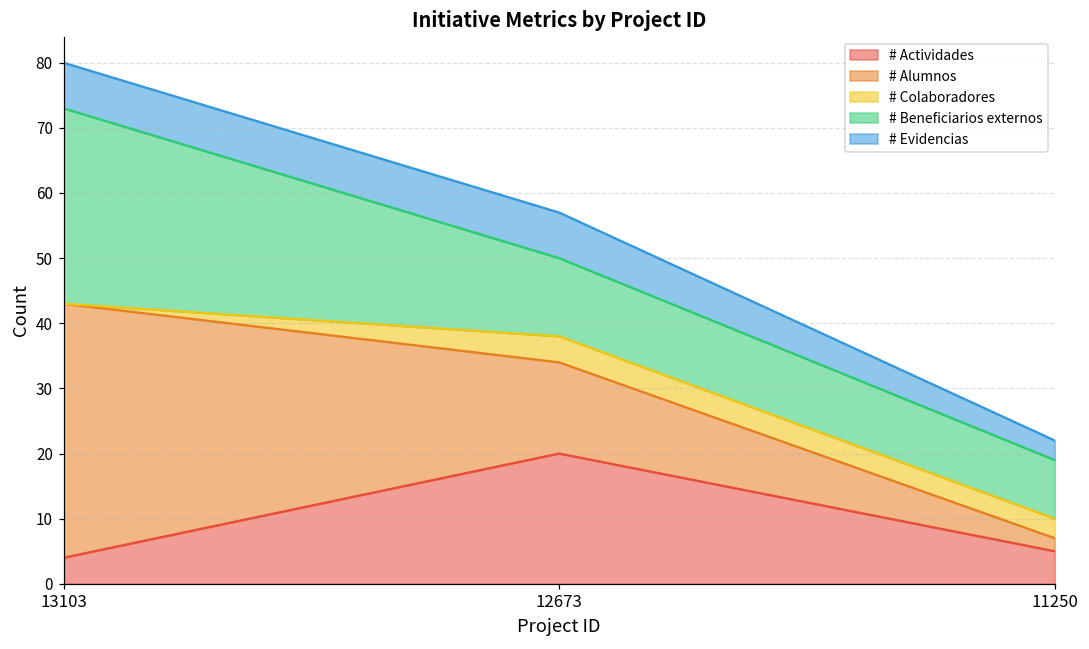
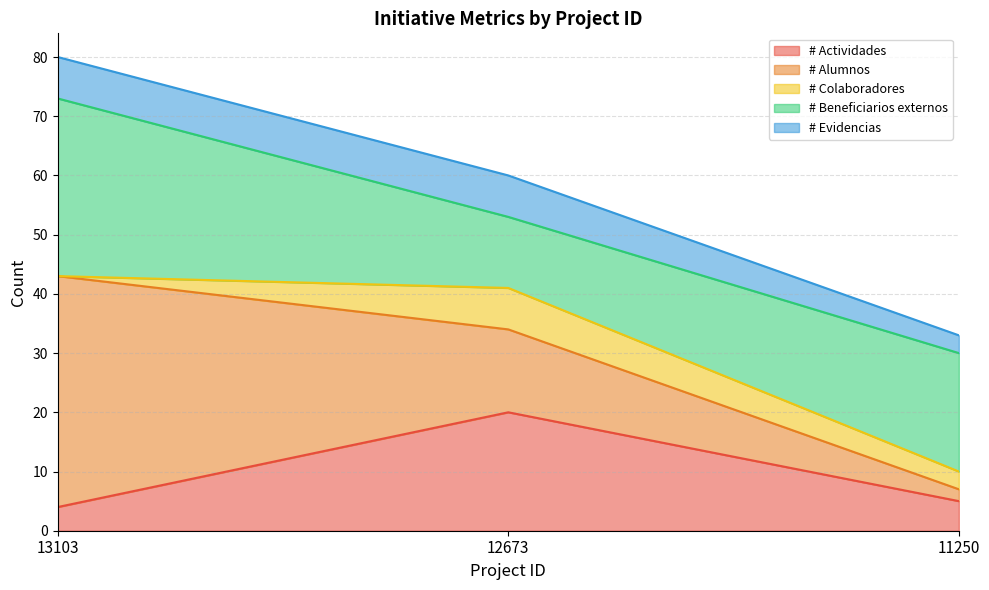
# Colaboradores, 12673: 4 -> 7
# Beneficiarios externos, 11250: 9 -> 20
